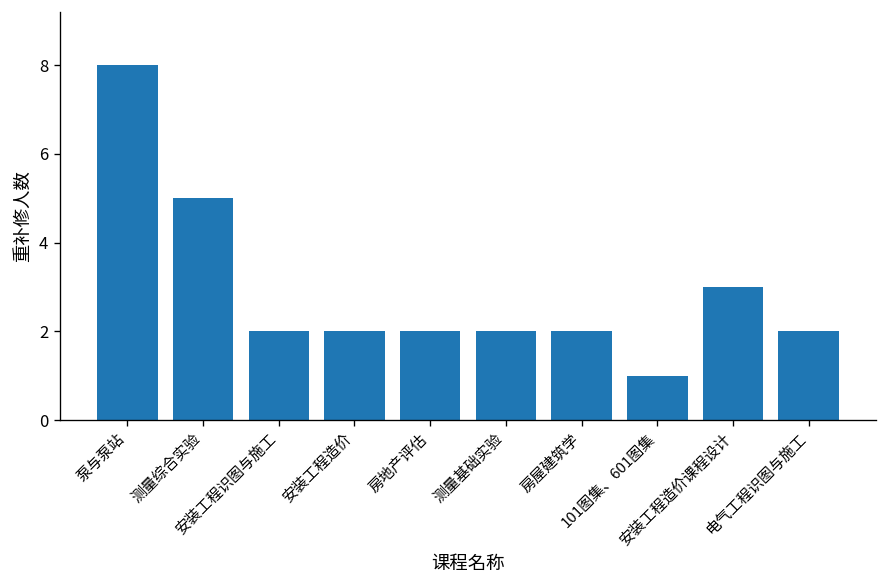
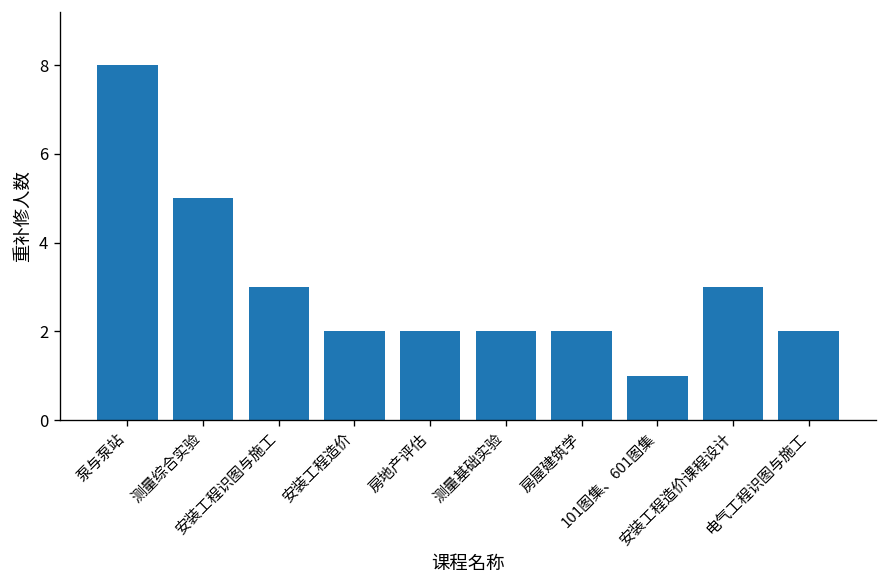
安装工程识图与施工: 2 -> 3
